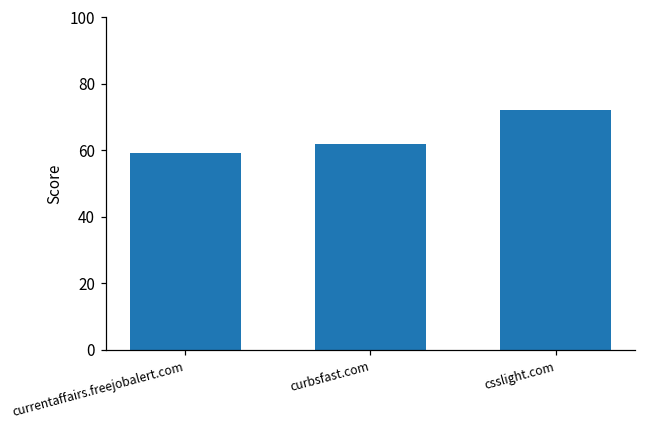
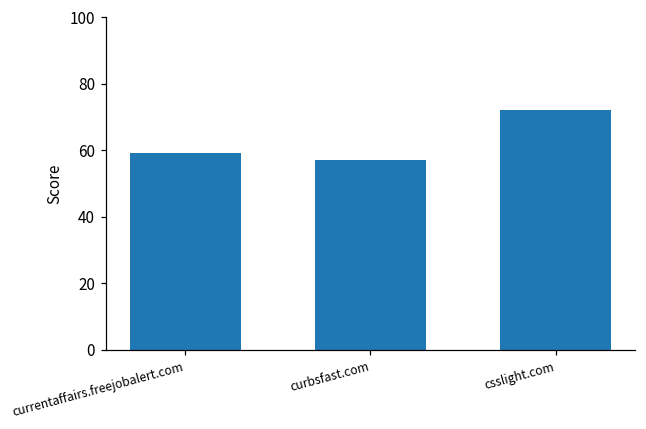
curbsfast.com: 62 -> 57
